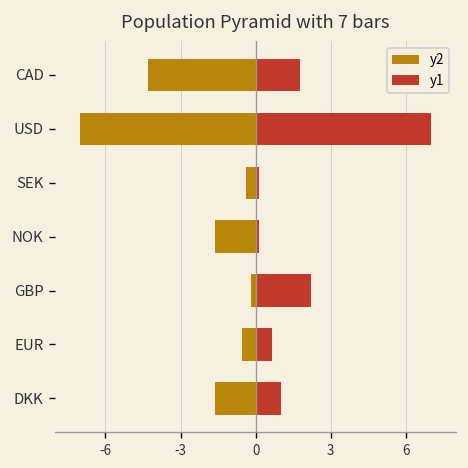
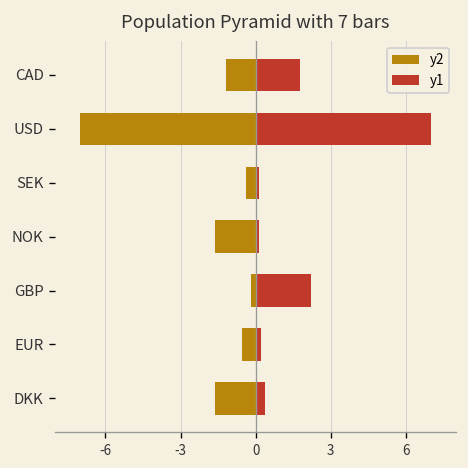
y2, CAD: -4.3 -> -1.2
y1, EUR: 0.6 -> 0.2
y1, DKK: 1.0 -> 0.4
